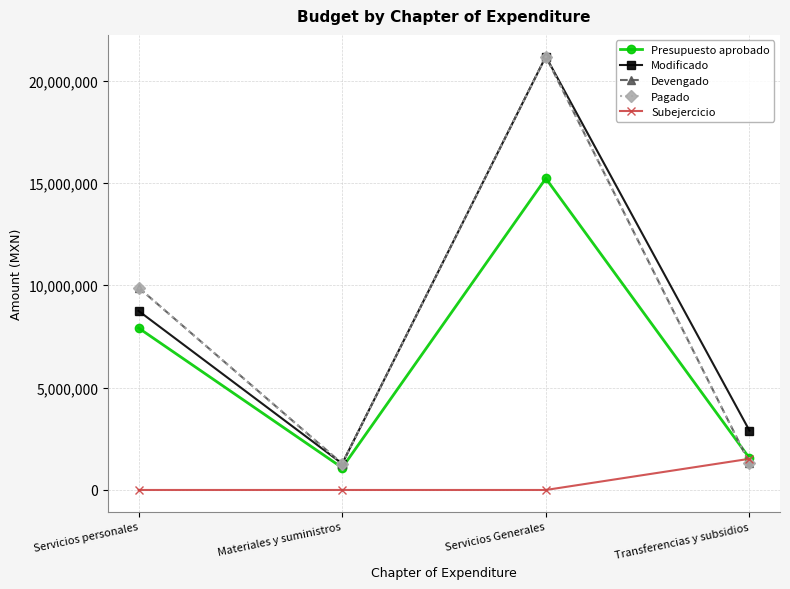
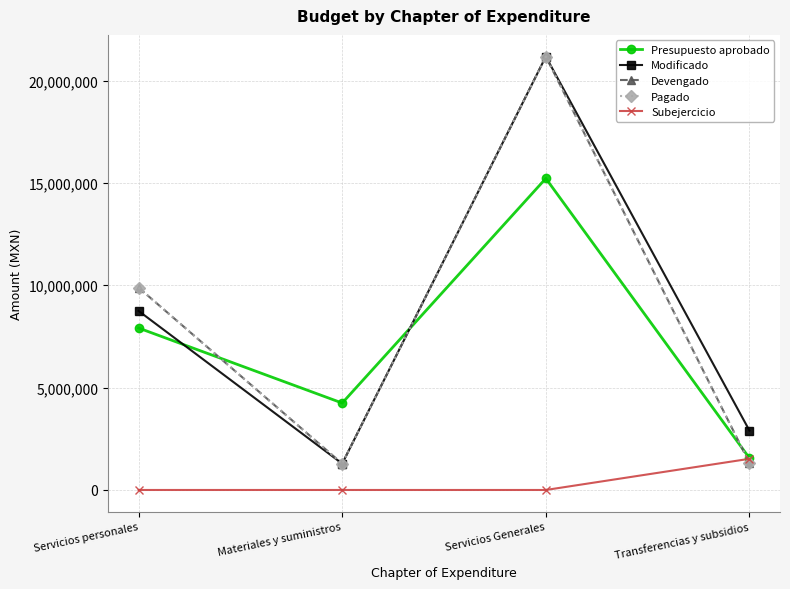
Presupuesto aprobado, Materiales y suministros: 1,100,000 -> 4,200,000
